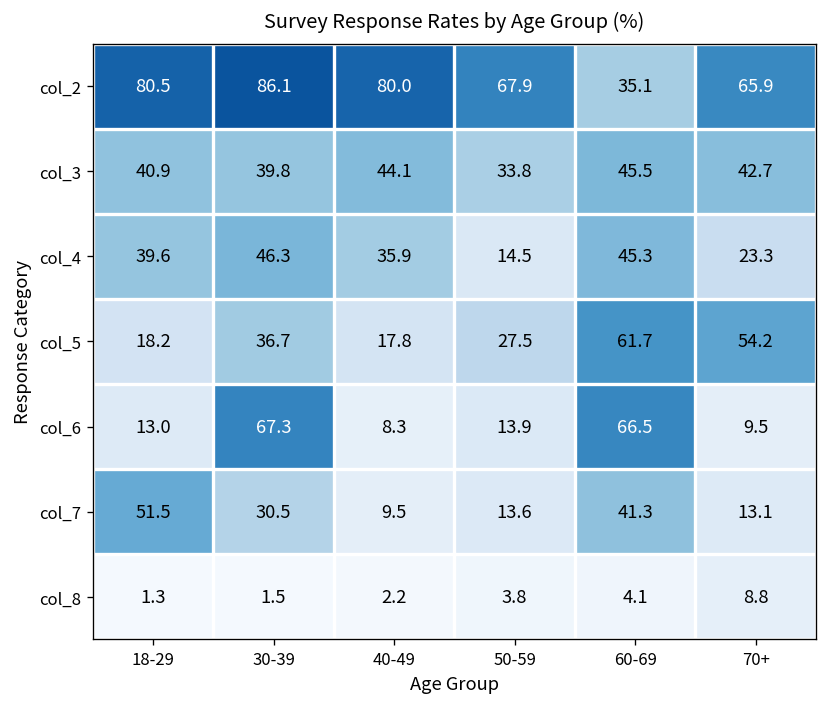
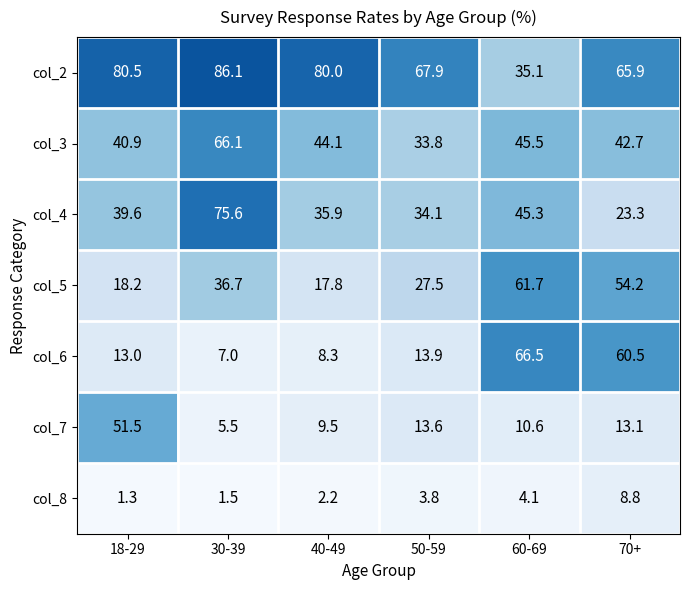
col_3, 30-39: 39.8 -> 66.1
col_4, 30-39: 46.3 -> 75.6
col_4, 50-59: 14.5 -> 34.1
col_6, 30-39: 67.3 -> 7.0
col_6, 70+: 9.5 -> 60.5
col_7, 30-39: 30.5 -> 5.5
col_7, 60-69: 41.3 -> 10.6
